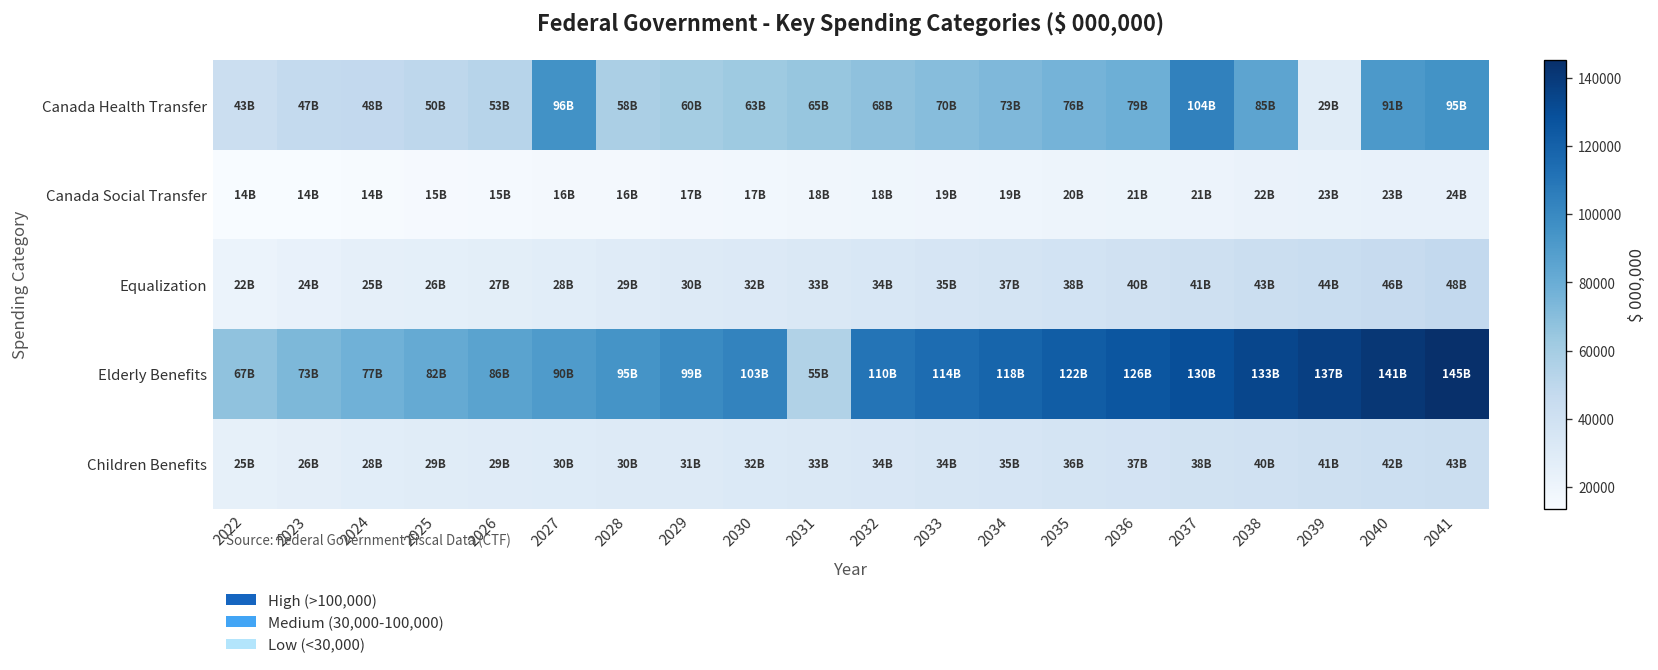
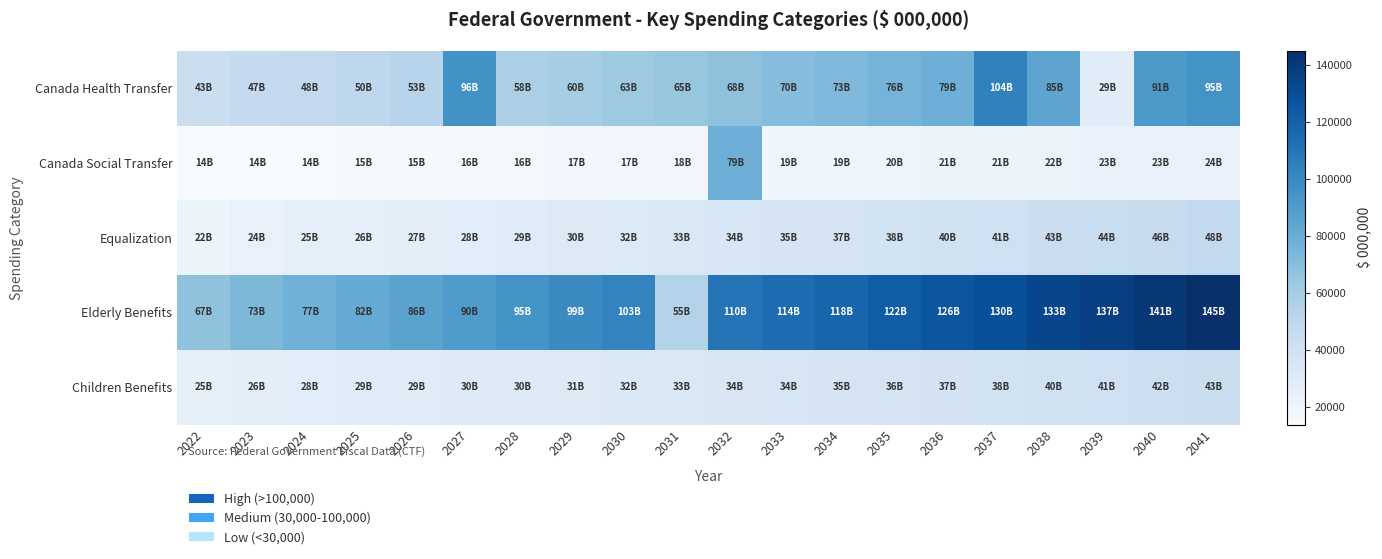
Canada Social Transfer, 2032: 18B -> 79B
